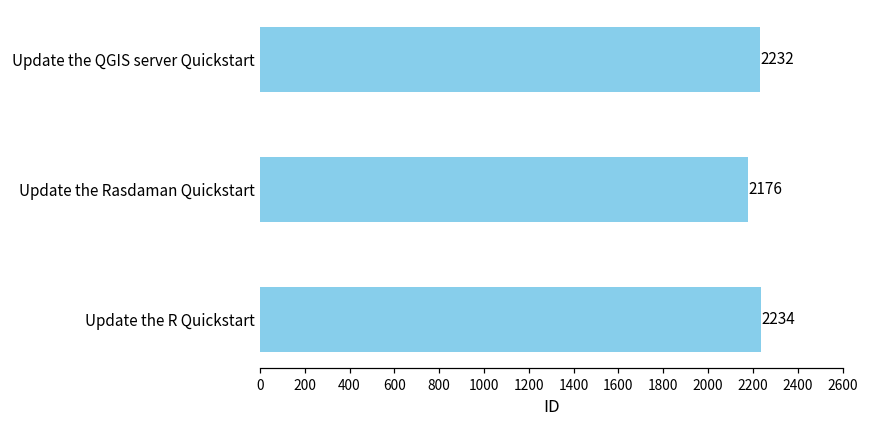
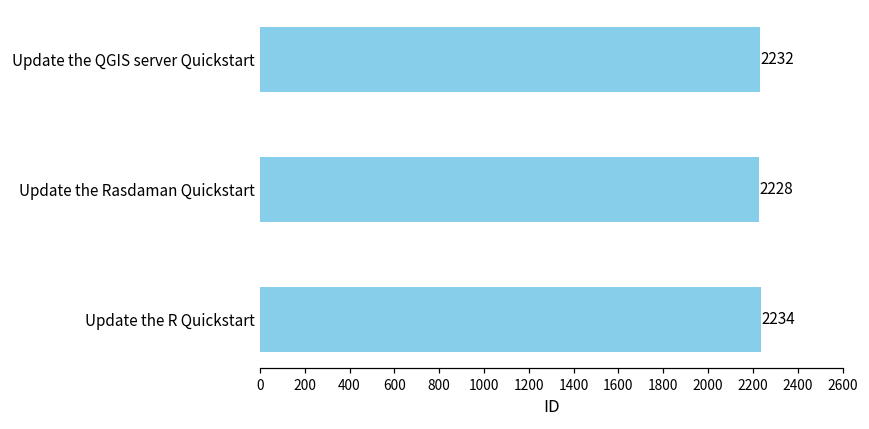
Update the Rasdaman Quickstart: 2176 -> 2228
